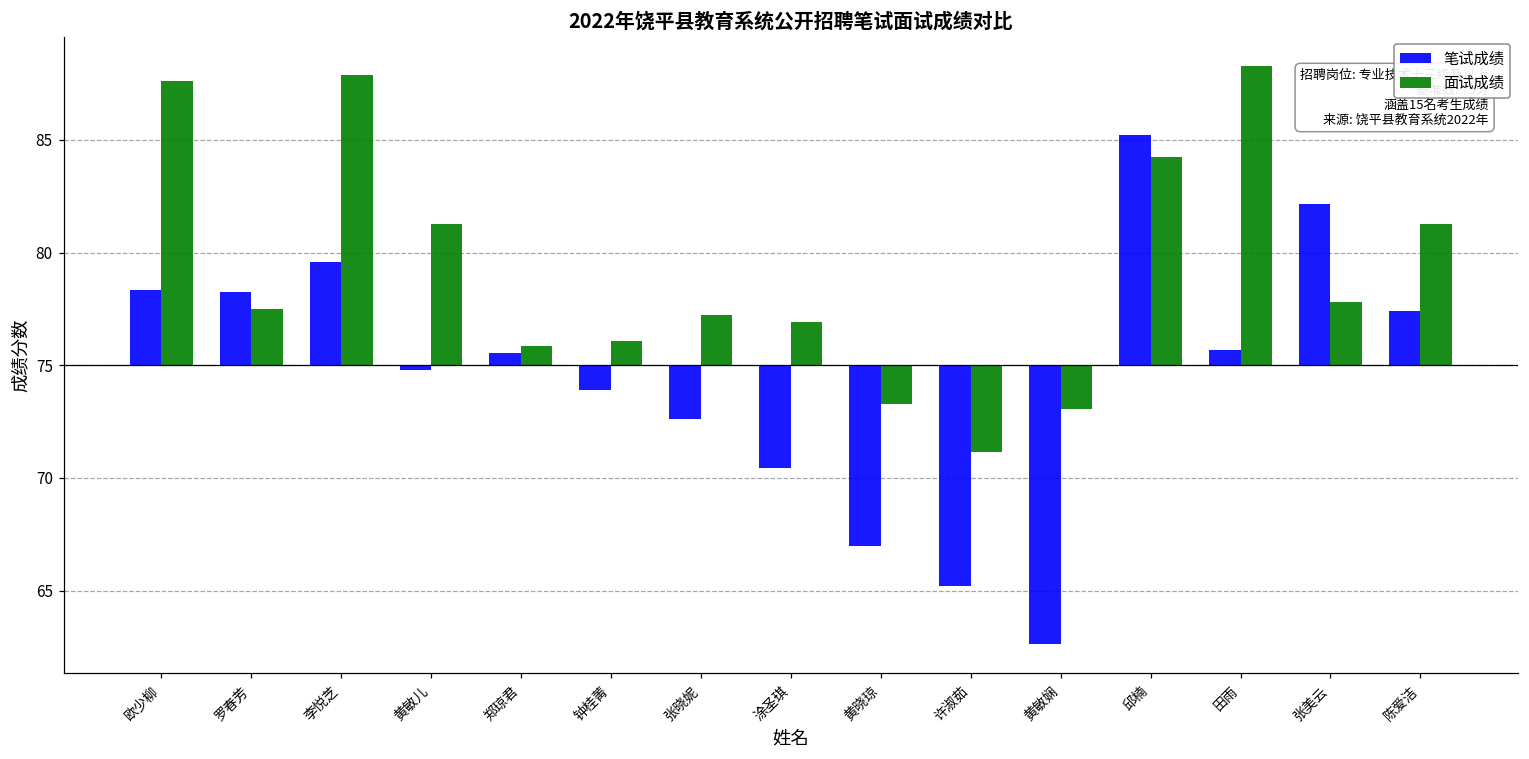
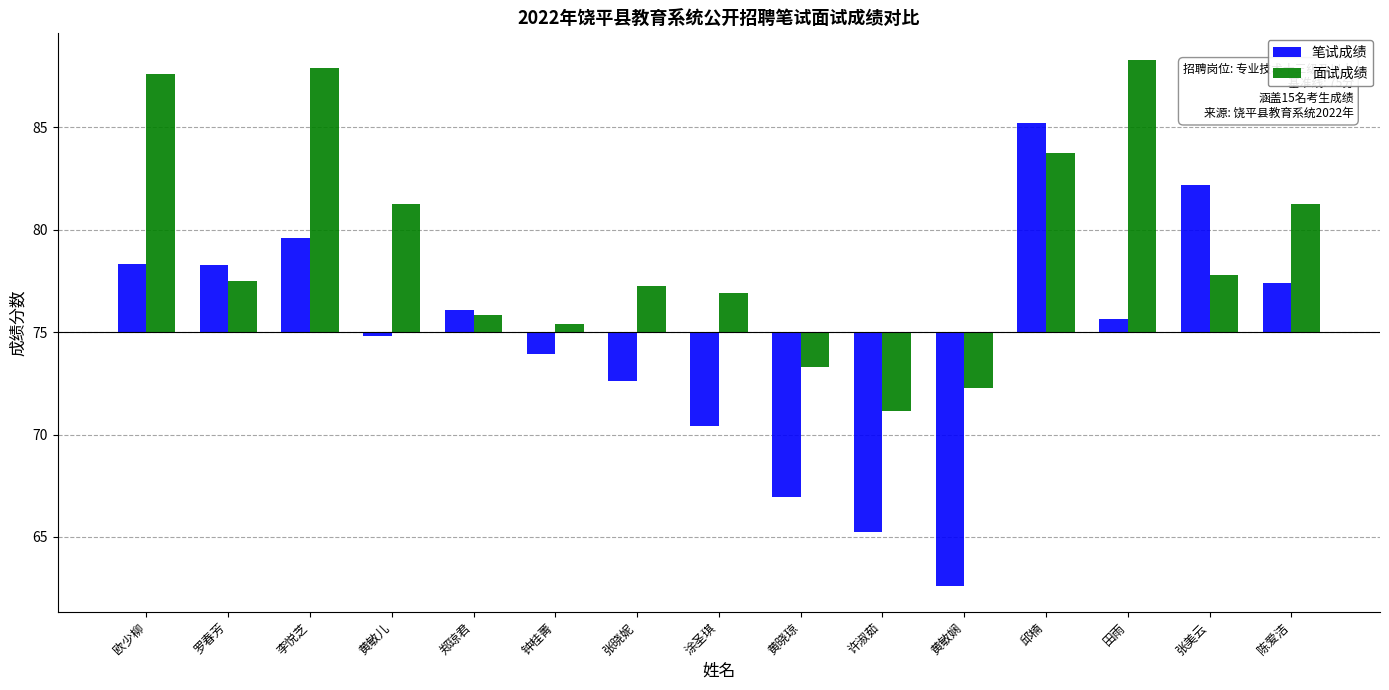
笔试成绩, 郑琼君: 75.5 -> 76.1
面试成绩, 钟桂菁: 76.1 -> 75.4
面试成绩, 黄敏娴: 73.1 -> 72.3
面试成绩, 邱楠: 84.3 -> 83.8
